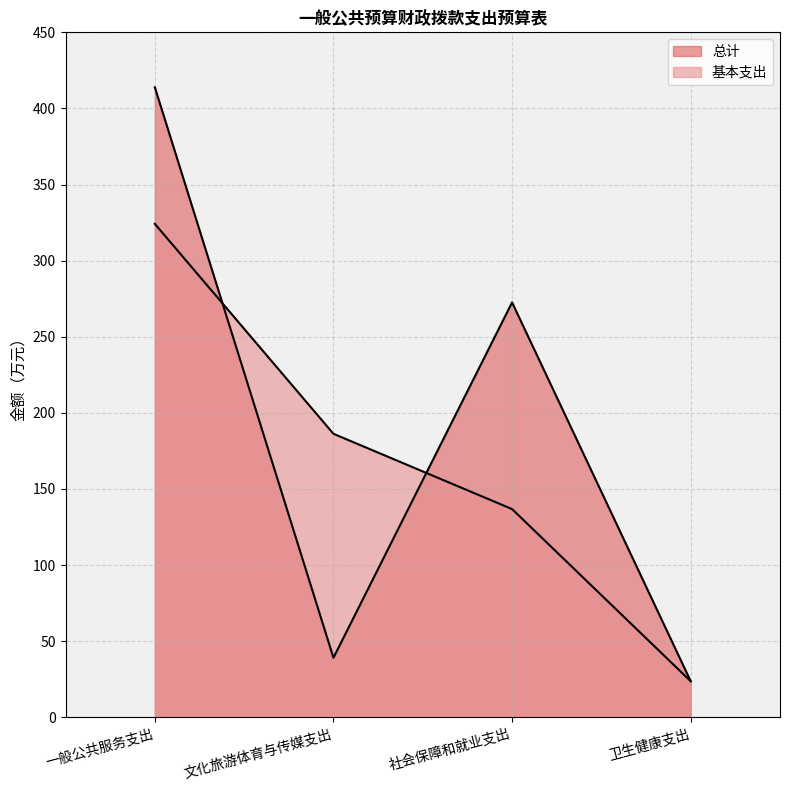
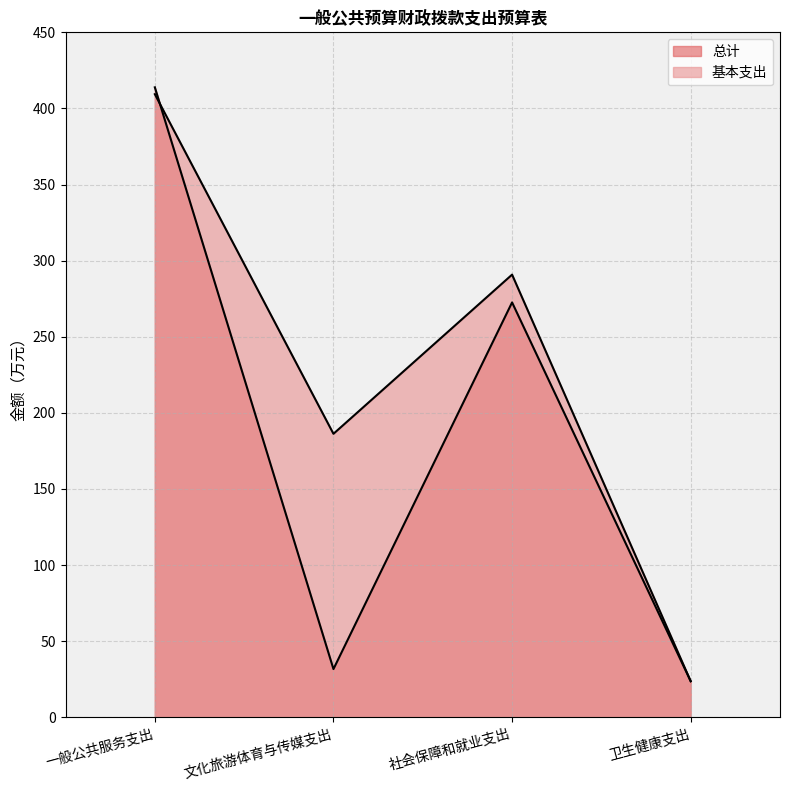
基本支出, 一般公共服务支出: 324 -> 409
总计, 文化旅游体育与传媒支出: 39 -> 32
基本支出, 社会保障和就业支出: 137 -> 291
